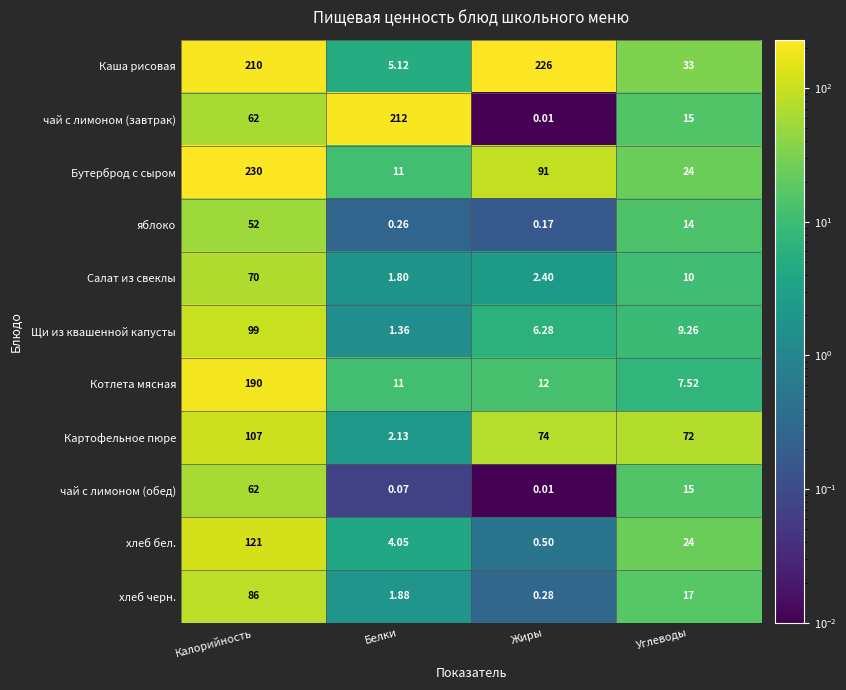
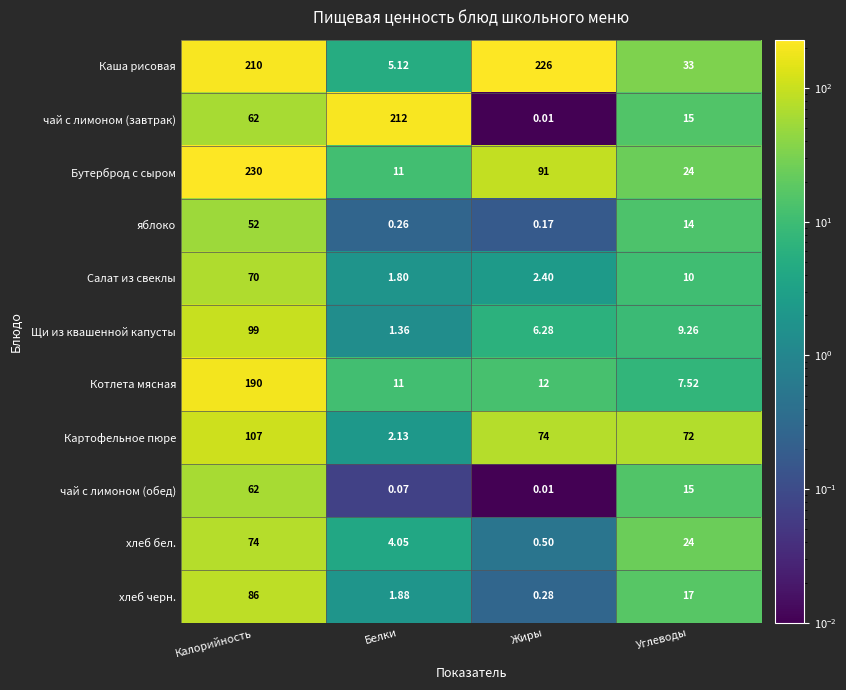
хлеб бел., Калорийность: 121 -> 74
